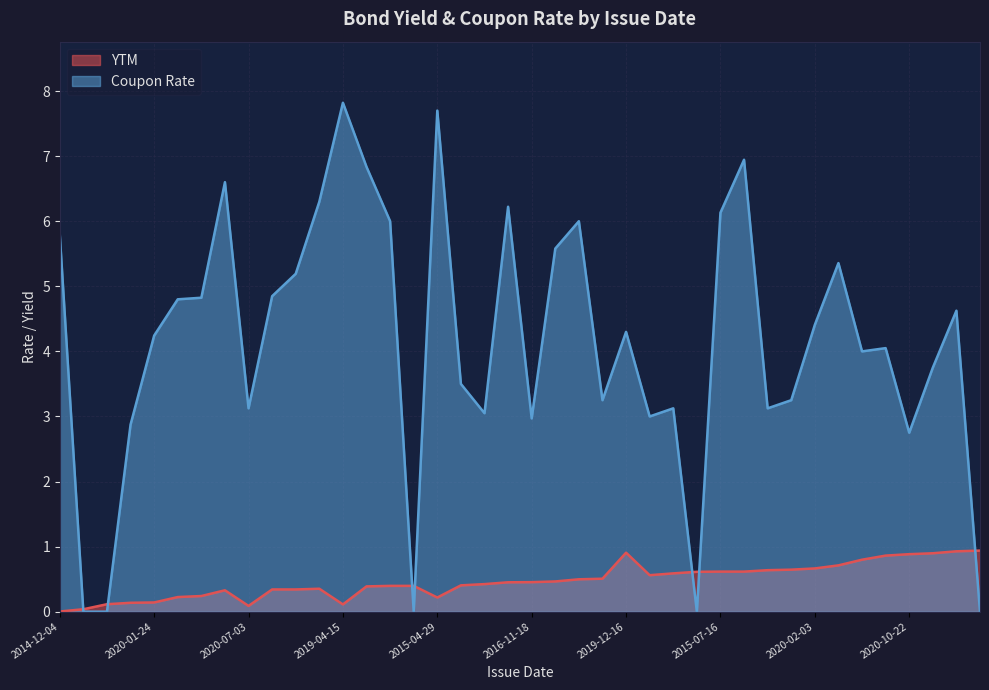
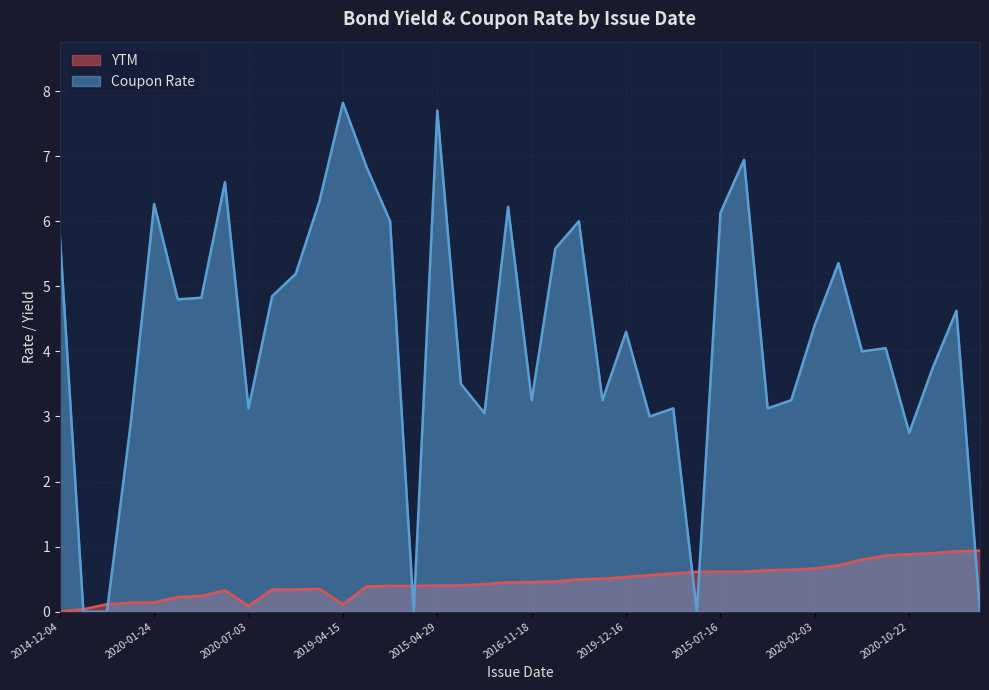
Coupon Rate, 2020-01-24: 4.2 -> 6.3
YTM, 2015-04-29: 0.2 -> 0.4
Coupon Rate, 2016-11-18: 3.0 -> 3.3
YTM, 2019-12-16: 0.9 -> 0.5
